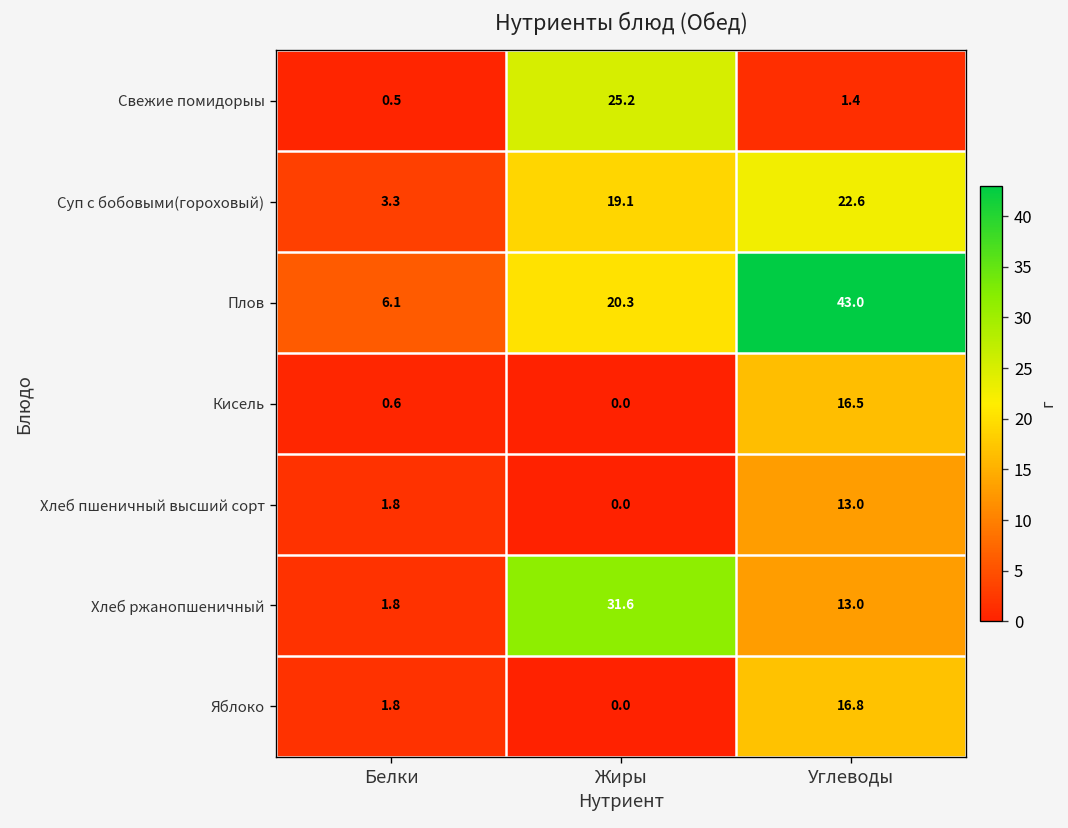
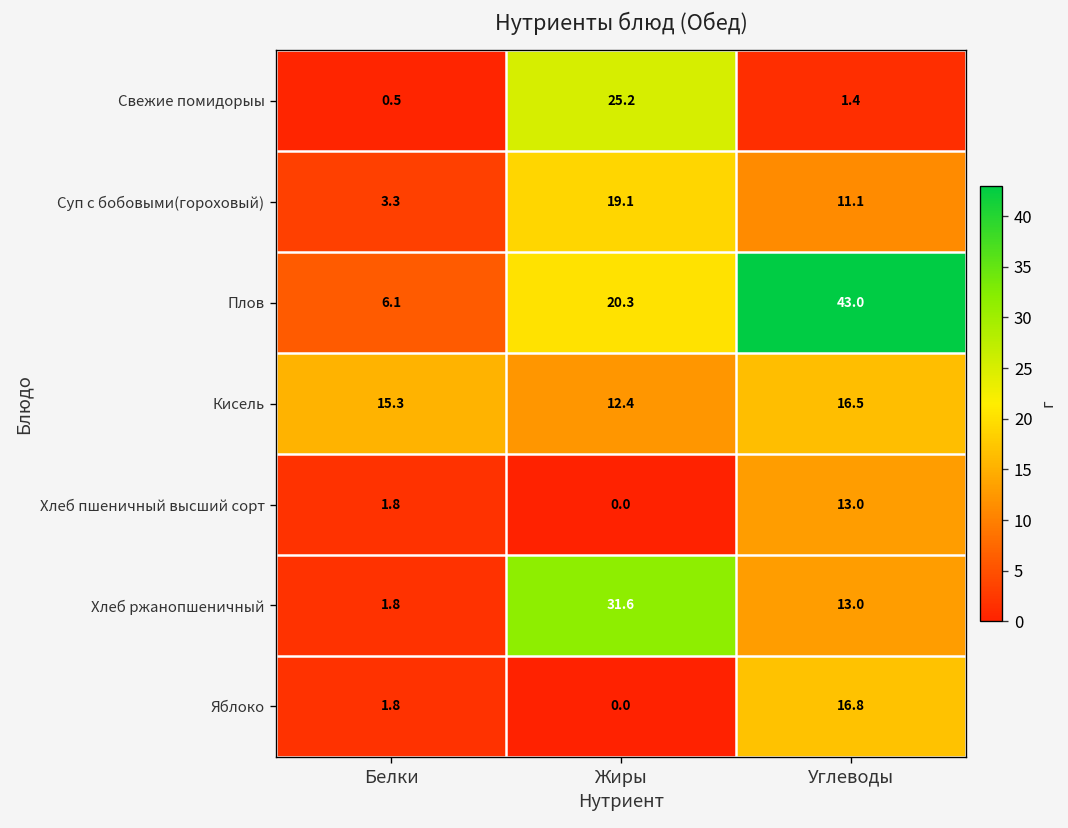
Суп с бобовыми(гороховый), Углеводы: 22.6 -> 11.1
Кисель, Белки: 0.6 -> 15.3
Кисель, Жиры: 0.0 -> 12.4
